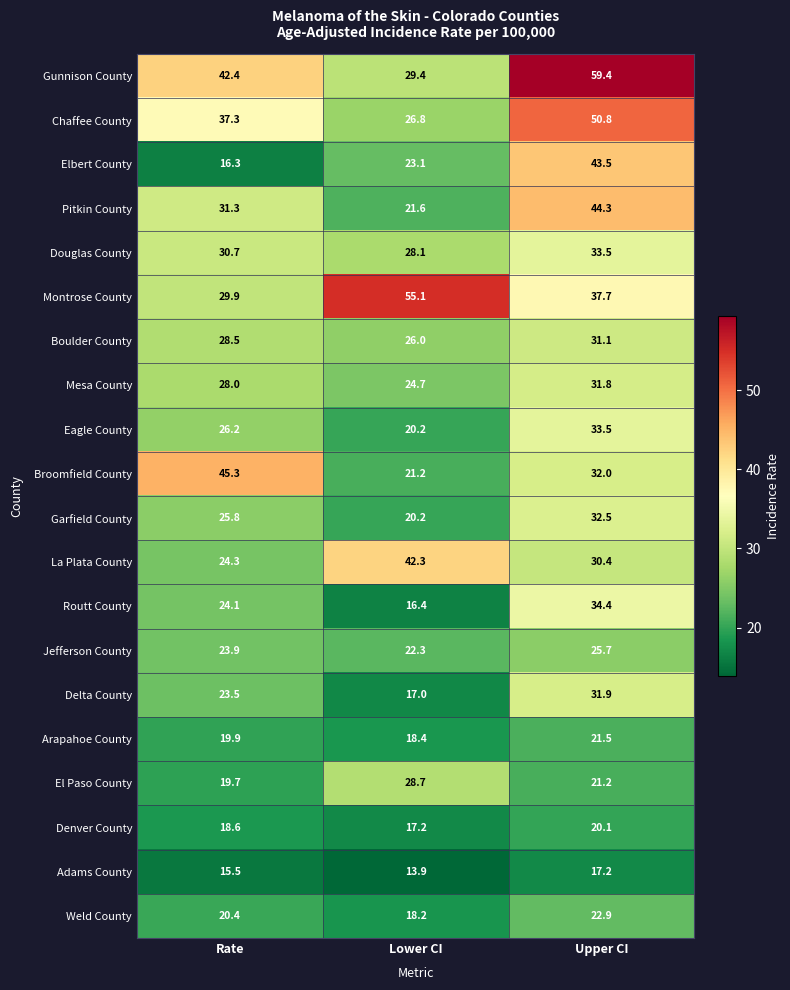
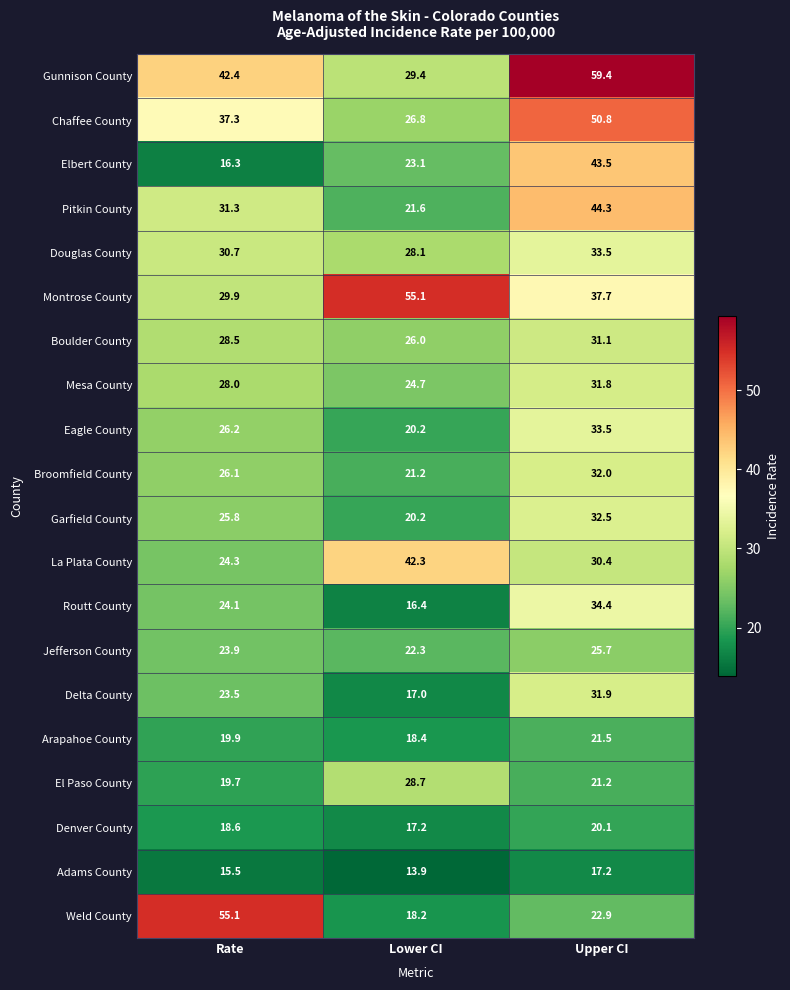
Broomfield County, Rate: 45.3 -> 26.1
Weld County, Rate: 20.4 -> 55.1
